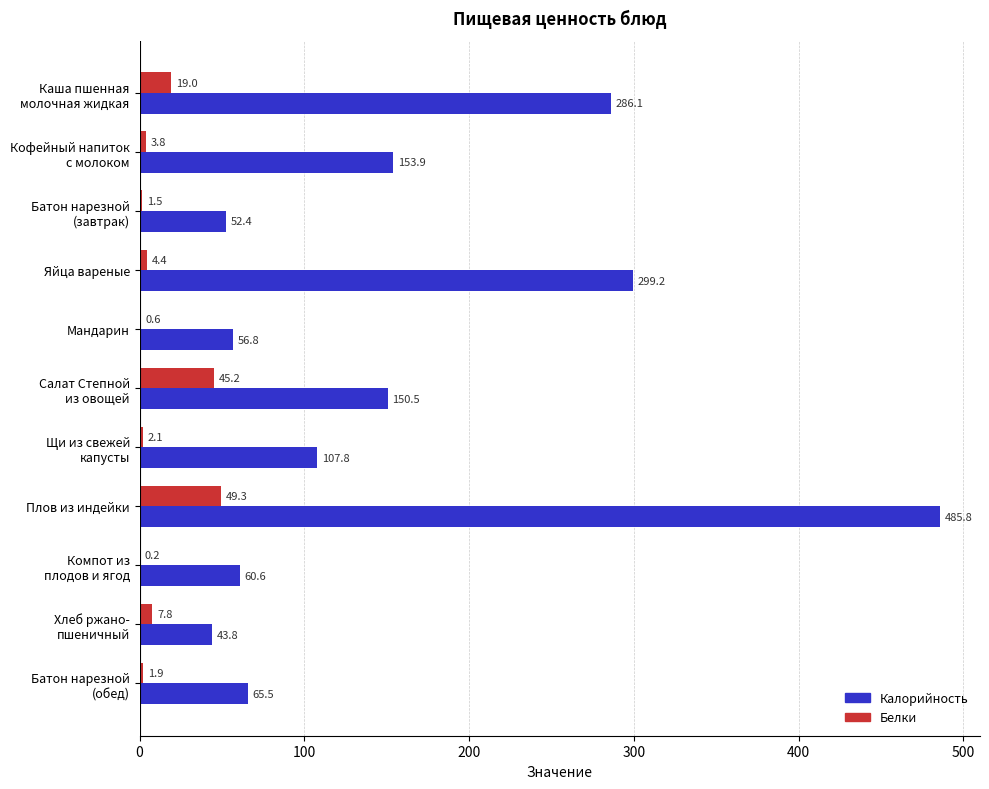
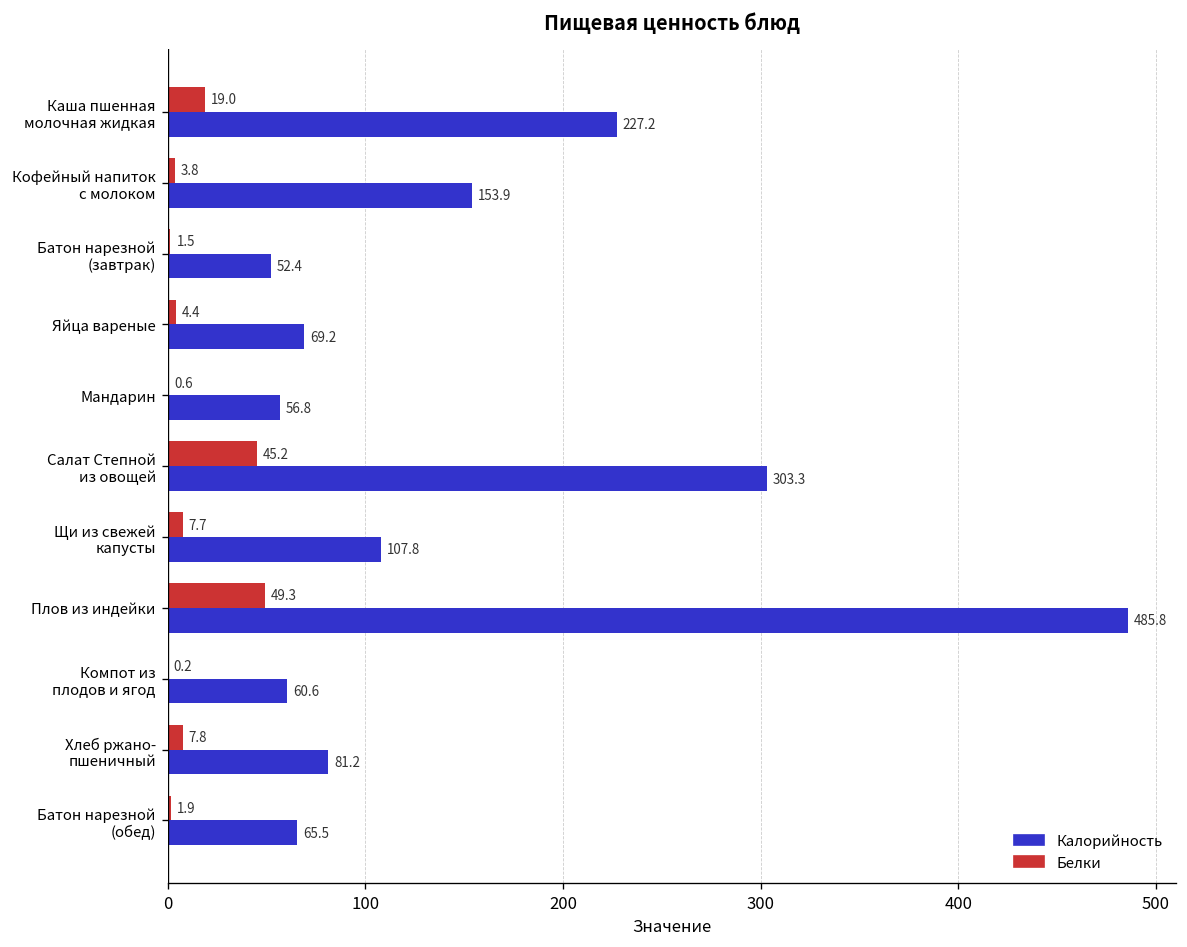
Калорийность, Каша пшенная молочная жидкая: 286.1 -> 227.2
Калорийность, Яйца вареные: 299.2 -> 69.2
Калорийность, Салат Степной из овощей: 150.5 -> 303.3
Белки, Щи из свежей капусты: 2.1 -> 7.7
Калорийность, Хлеб ржано- пшеничный: 43.8 -> 81.2
